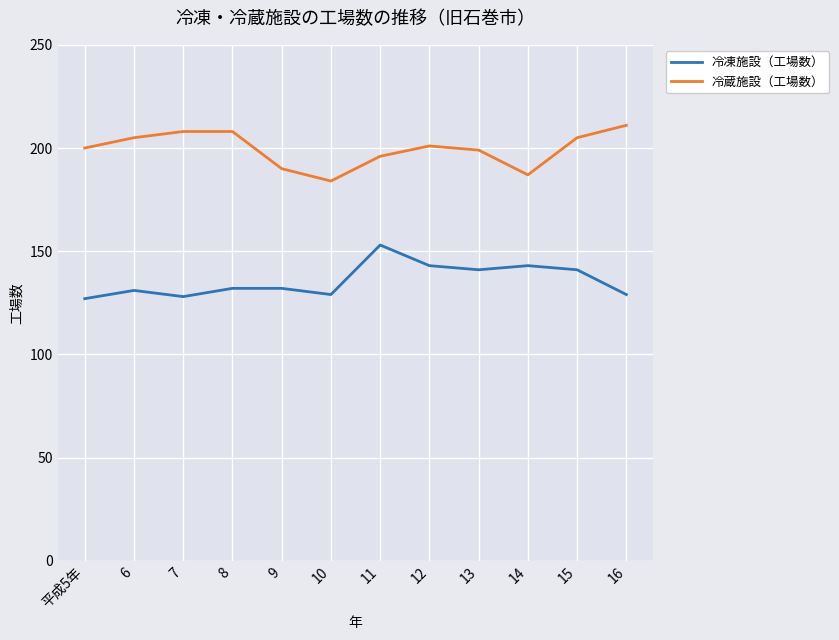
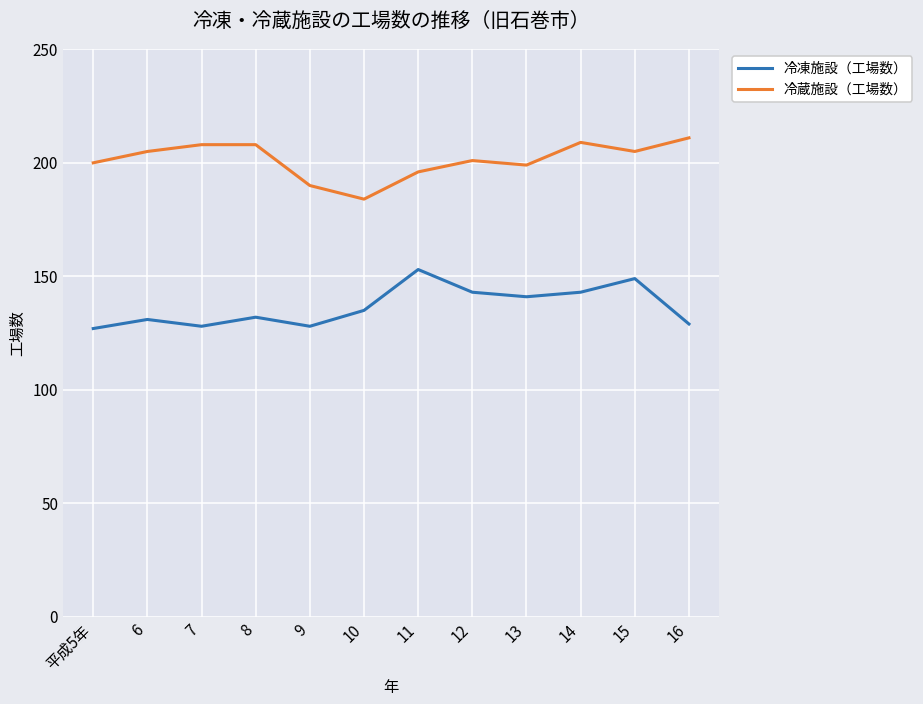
冷凍施設（工場数）, 9: 132 -> 128
冷凍施設（工場数）, 10: 129 -> 135
冷蔵施設（工場数）, 14: 187 -> 209
冷凍施設（工場数）, 15: 141 -> 149
